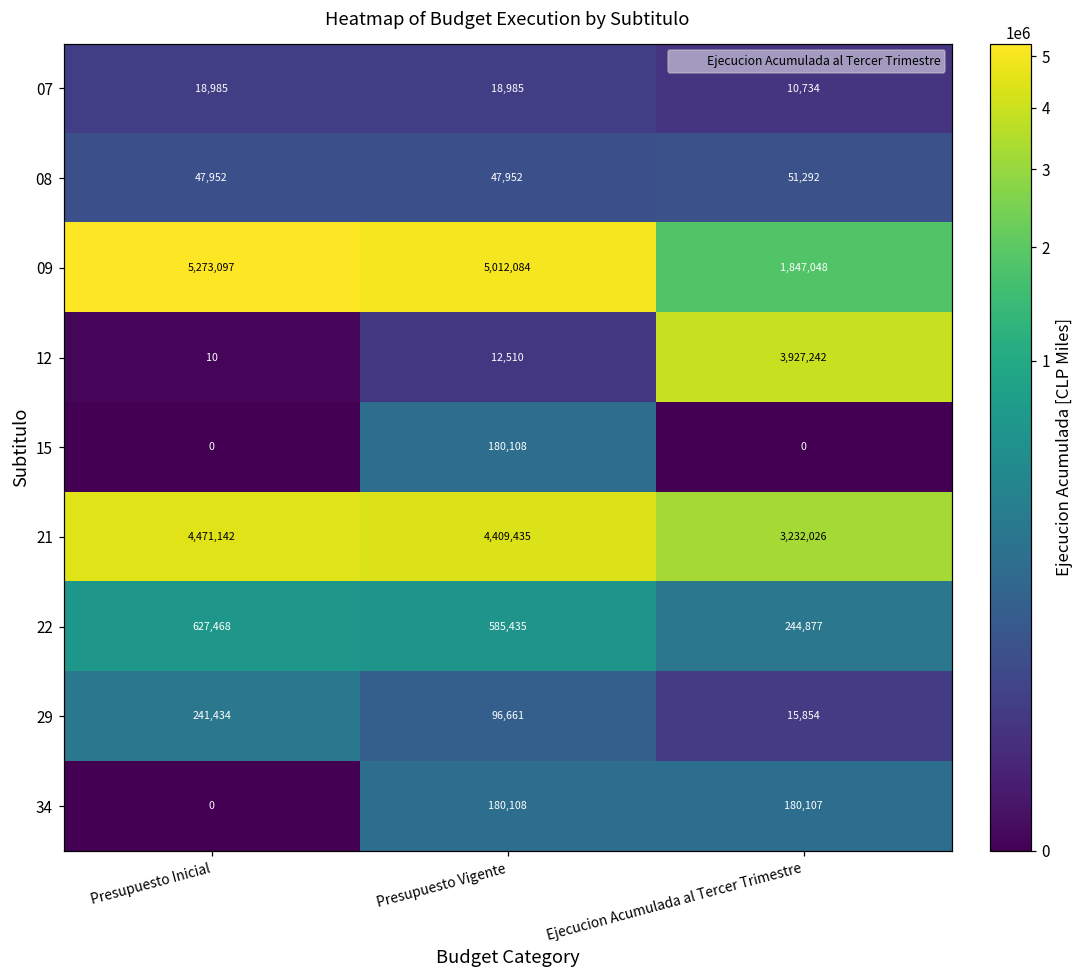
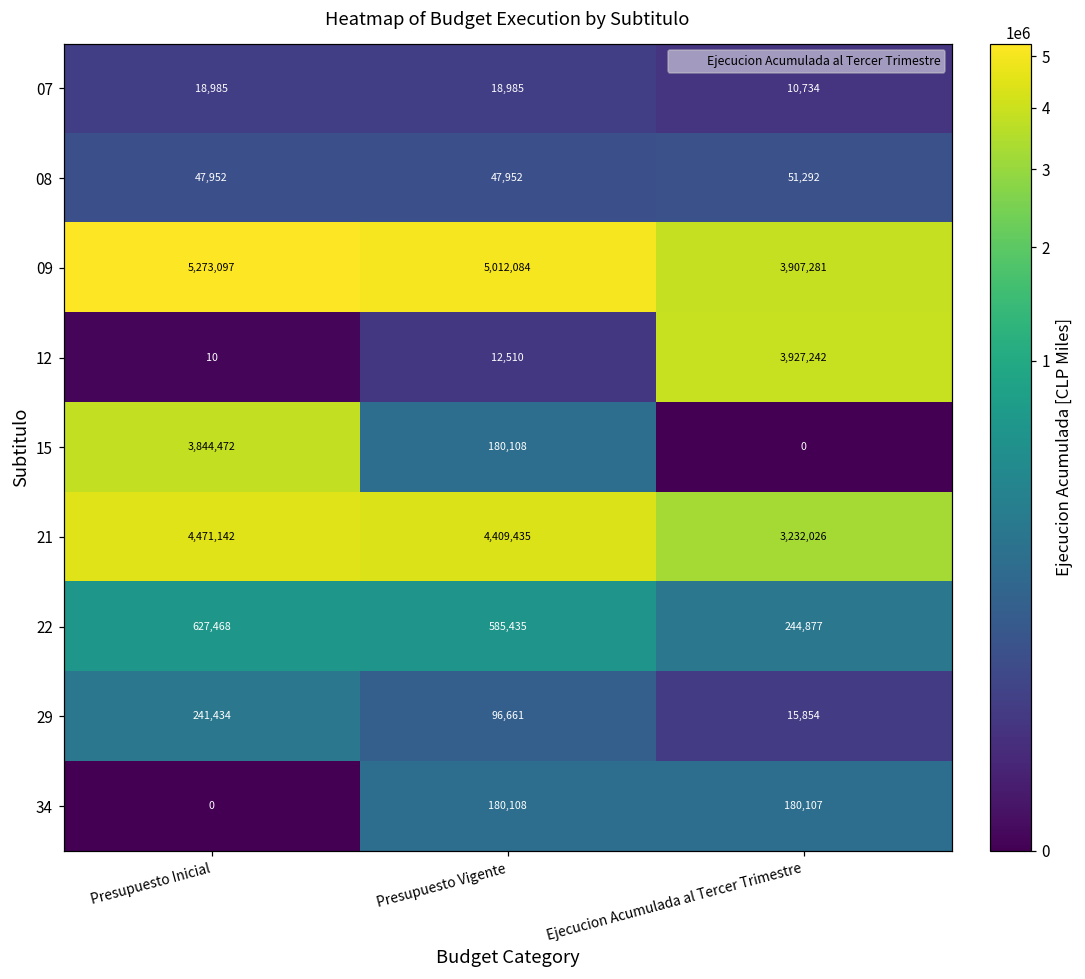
09, Ejecucion Acumulada al Tercer Trimestre: 1,847,048 -> 3,907,281
15, Presupuesto Inicial: 0 -> 3,844,472
